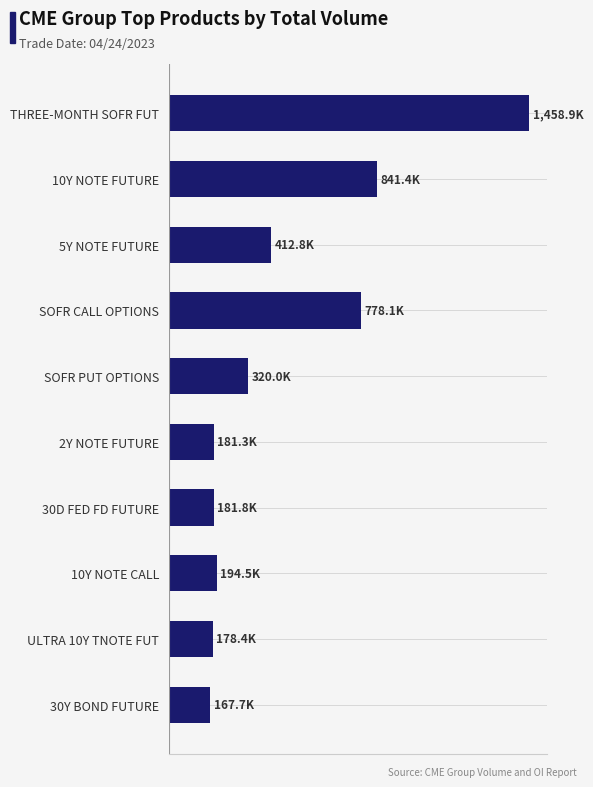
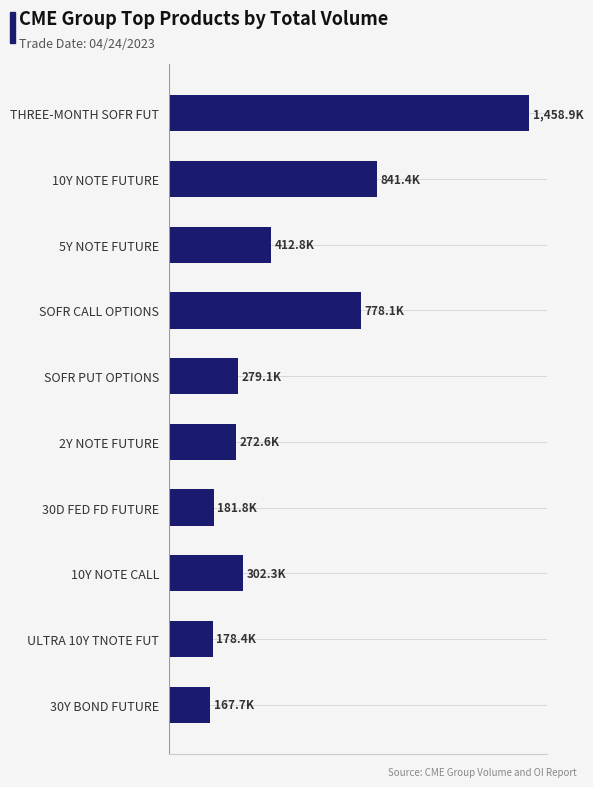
SOFR PUT OPTIONS: 320.0K -> 279.1K
2Y NOTE FUTURE: 181.3K -> 272.6K
10Y NOTE CALL: 194.5K -> 302.3K
